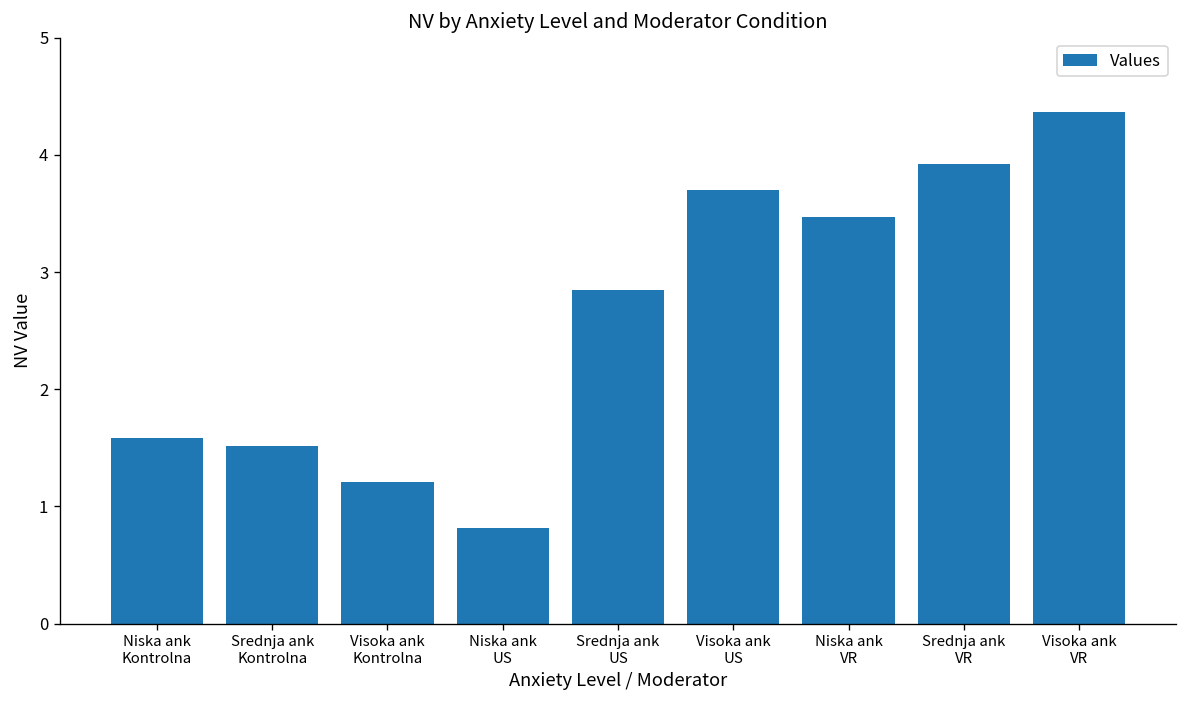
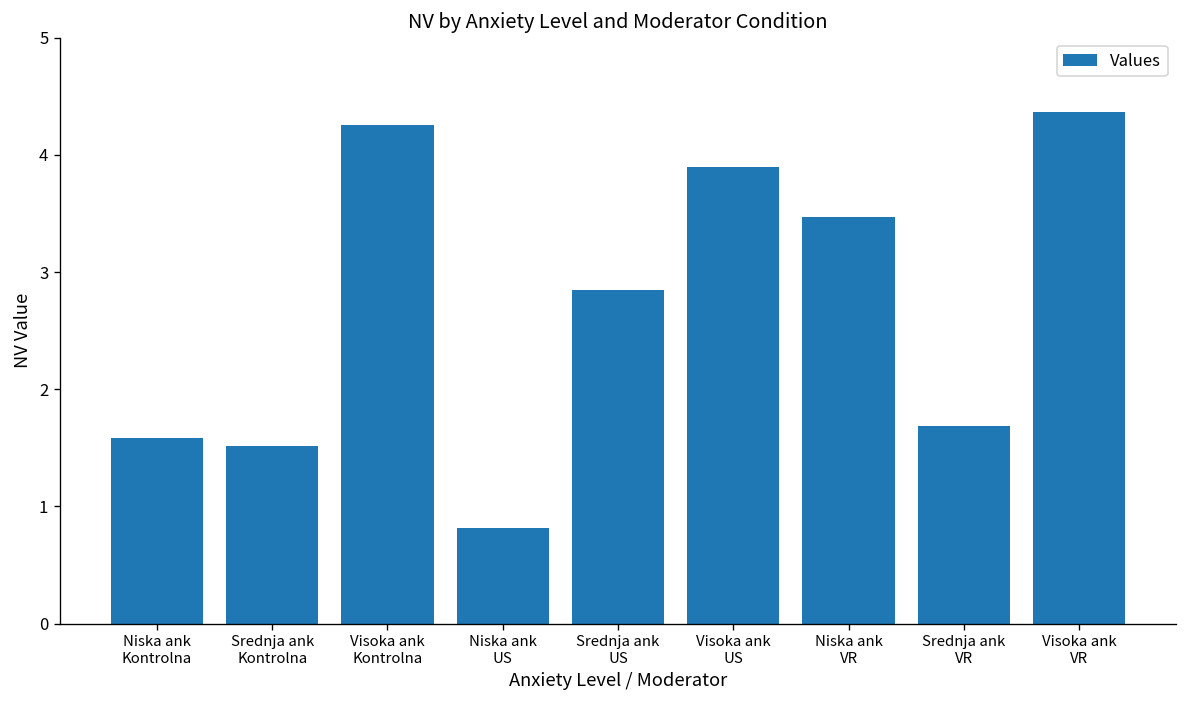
Visoka ank Kontrolna: 1.2 -> 4.3
Visoka ank US: 3.7 -> 3.9
Srednja ank VR: 3.9 -> 1.7
